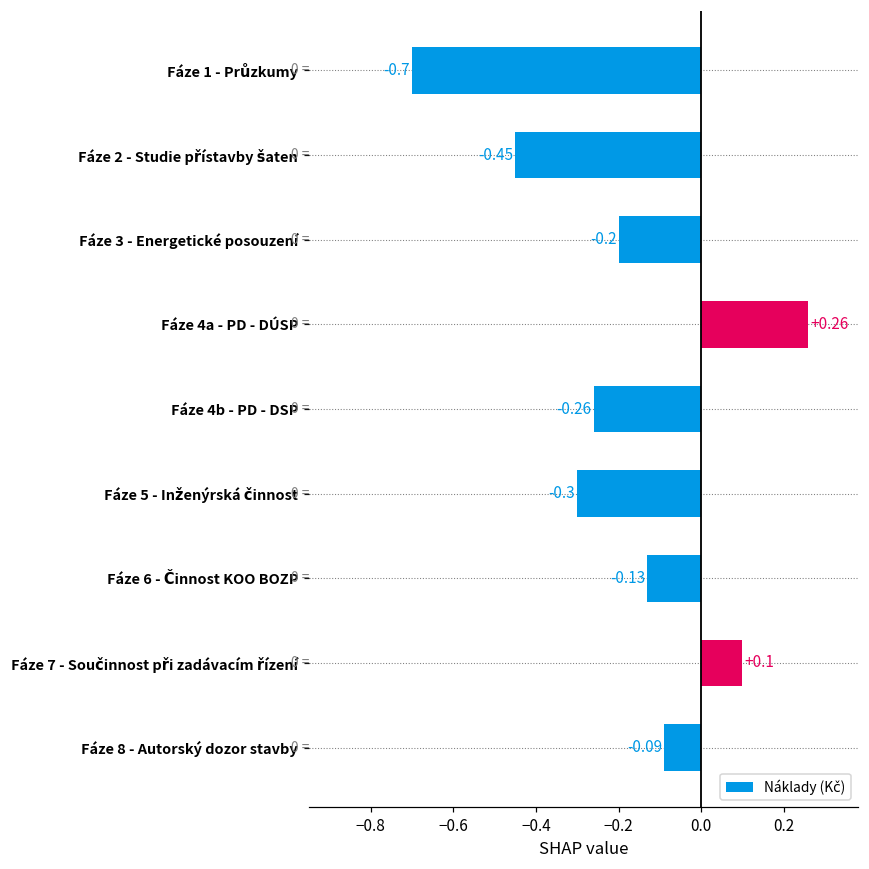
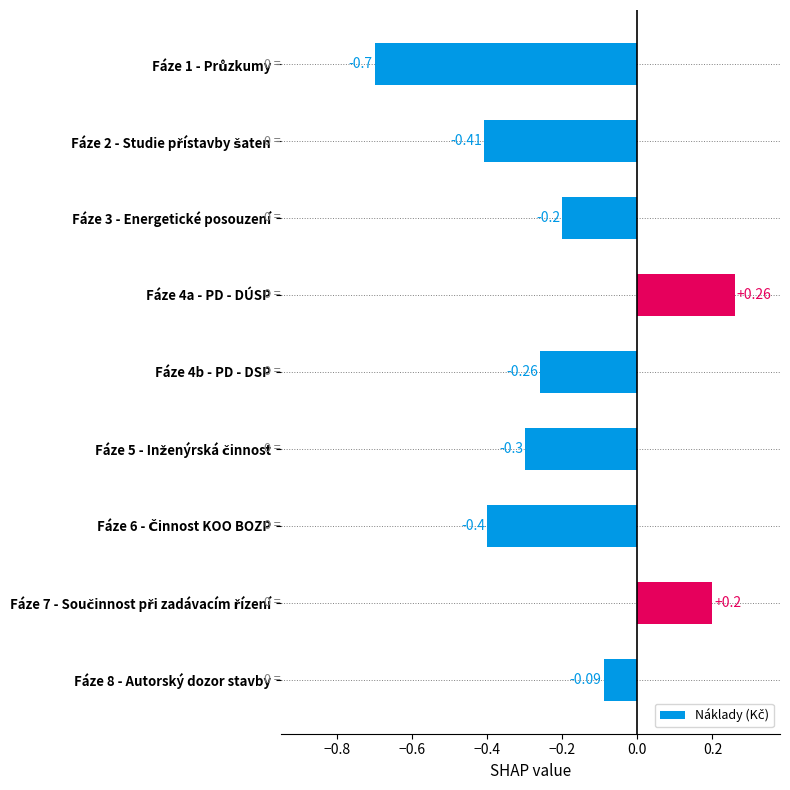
Fáze 2 - Studie přístavby šaten: -0.45 -> -0.41
Fáze 6 - Činnost KOO BOZP: -0.13 -> -0.4
Fáze 7 - Součinnost při zadávacím řízení: +0.1 -> +0.2
